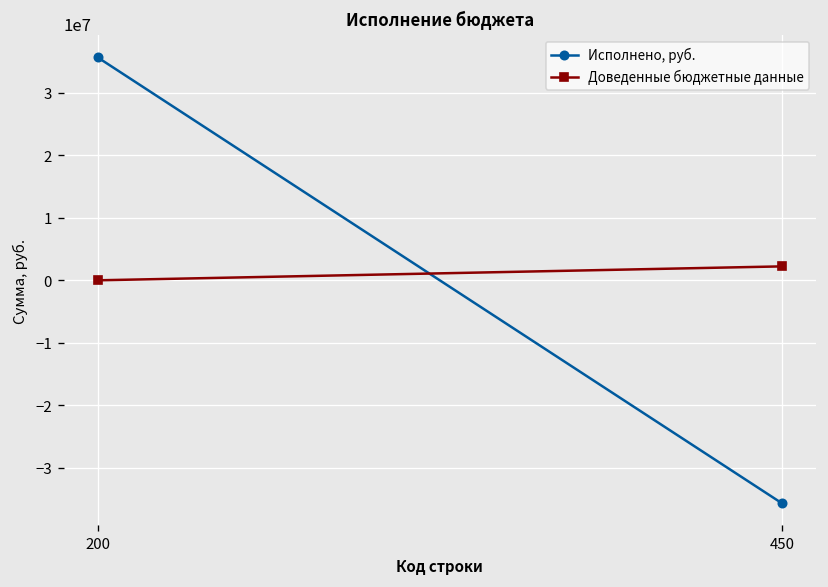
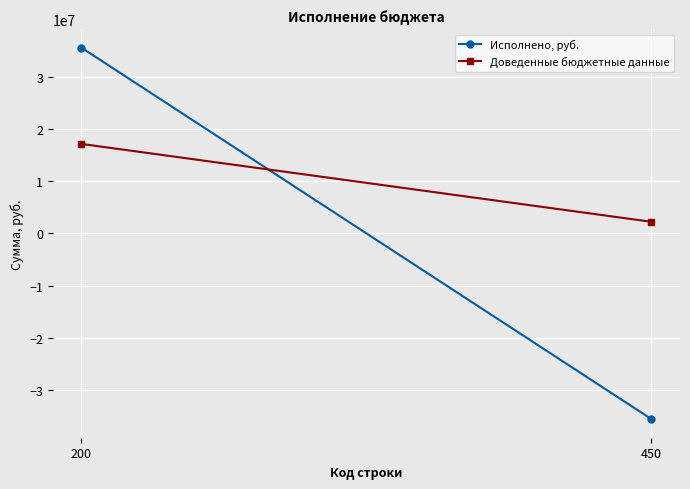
Доведенные бюджетные данные, 200: 0 -> 17000000
